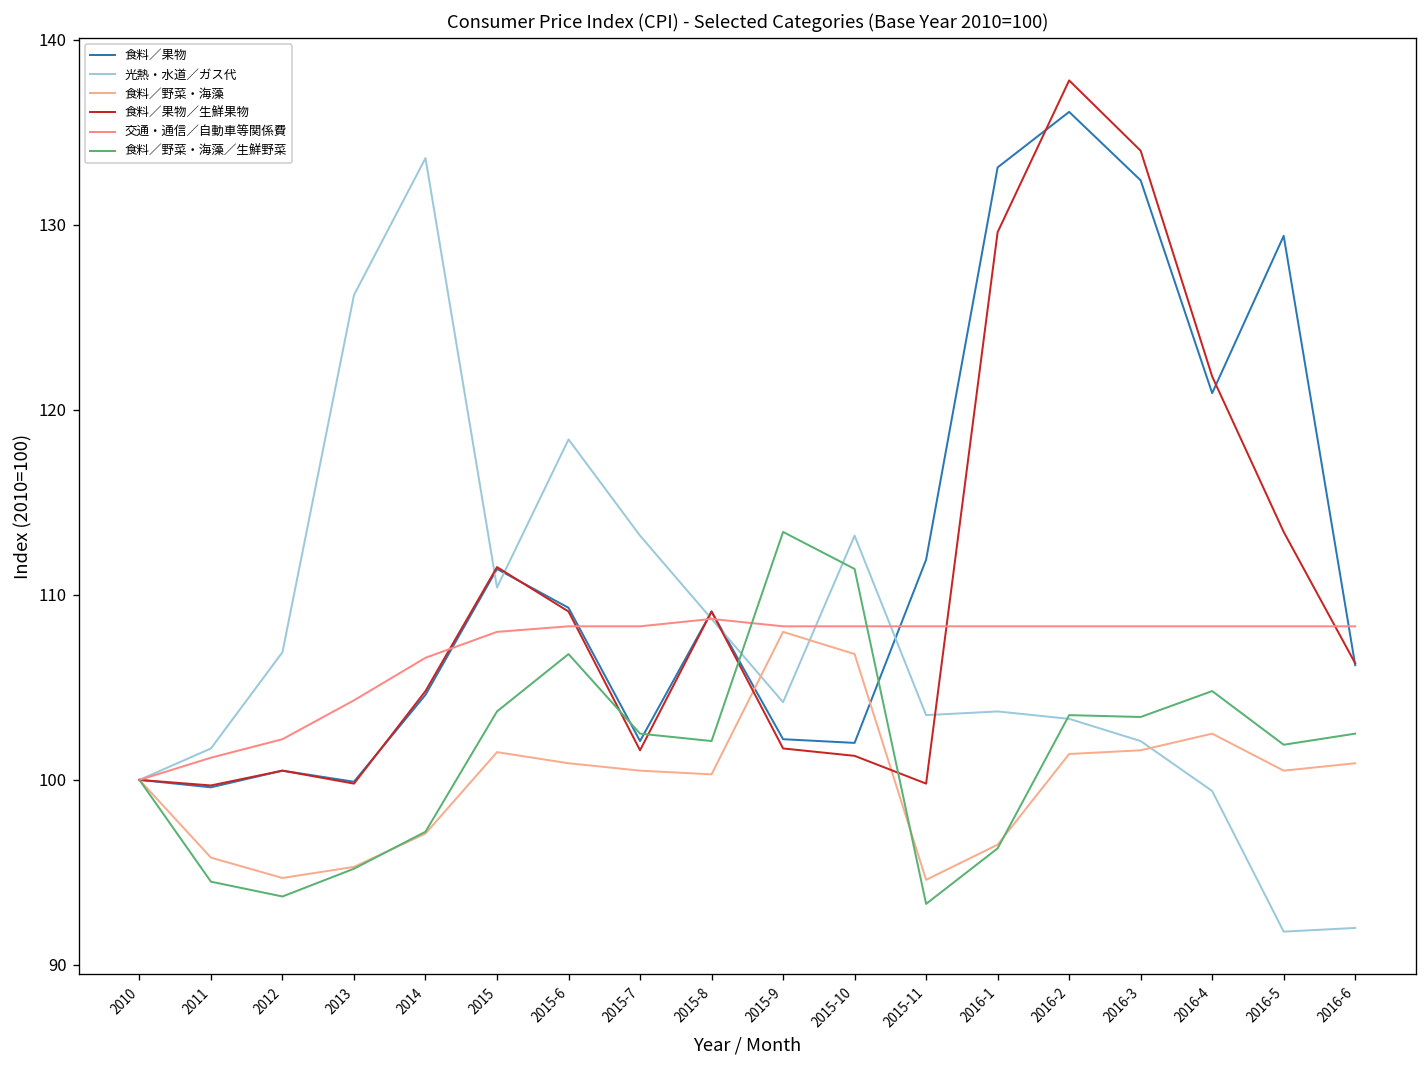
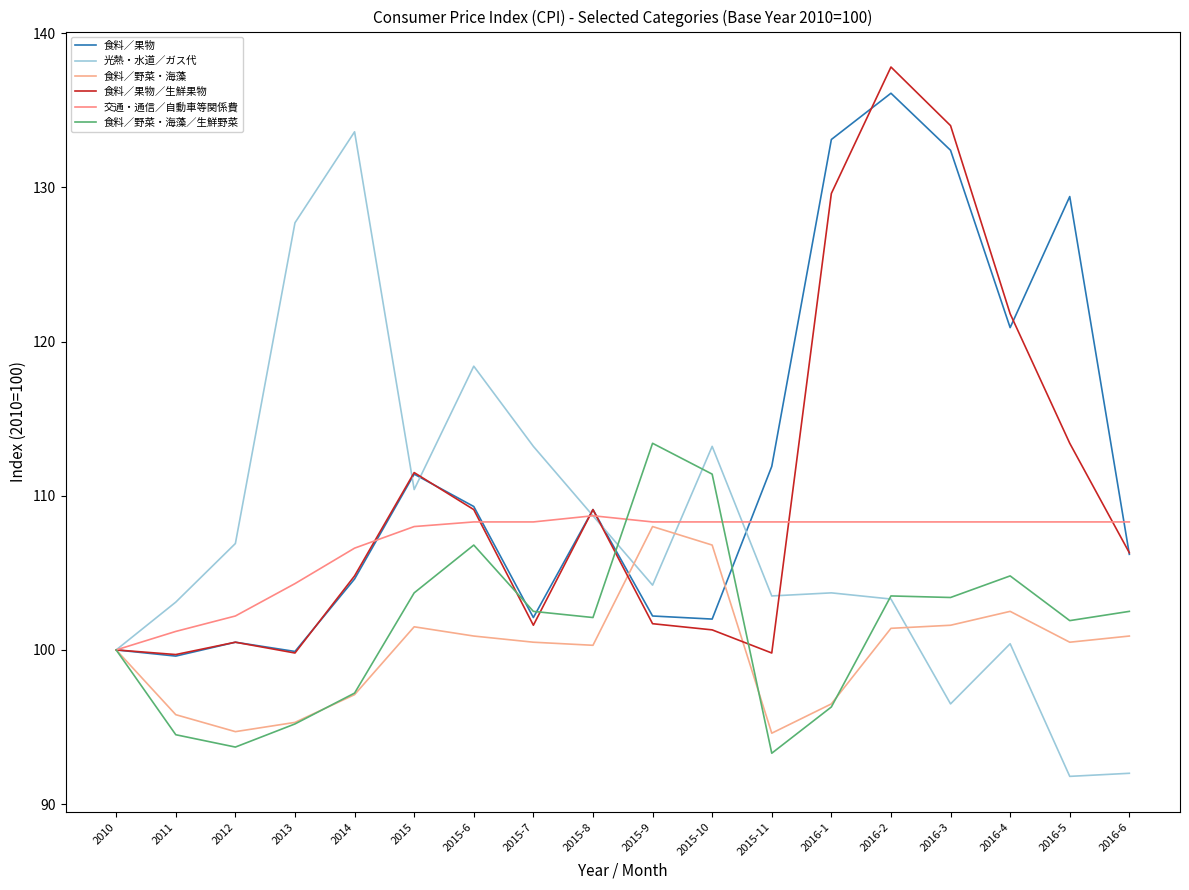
光熱・水道／ガス代, 2011: 101.7 -> 103.1
光熱・水道／ガス代, 2013: 126.2 -> 127.7
光熱・水道／ガス代, 2016-3: 102.1 -> 96.5
光熱・水道／ガス代, 2016-4: 99.4 -> 100.4
